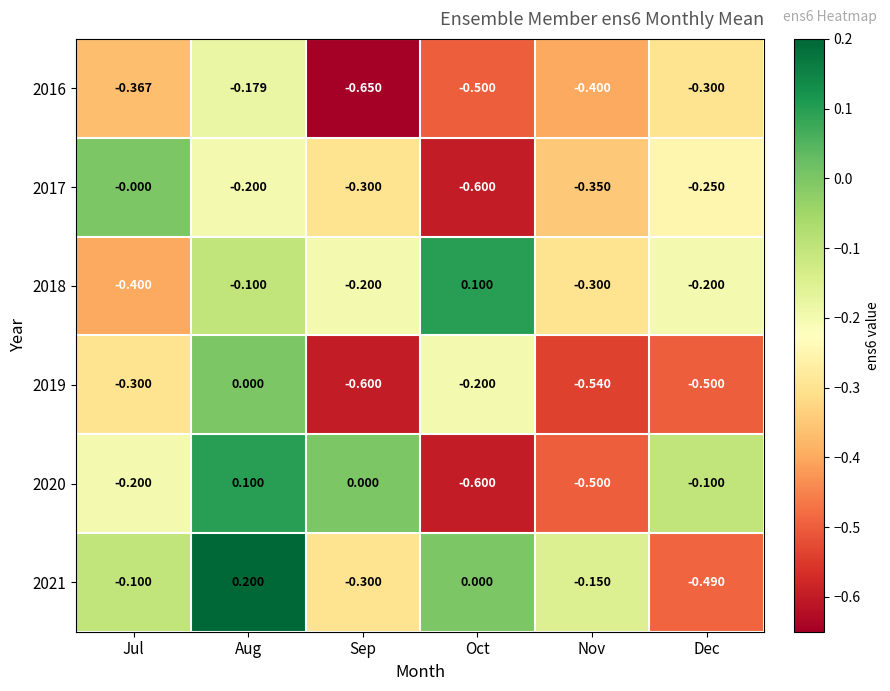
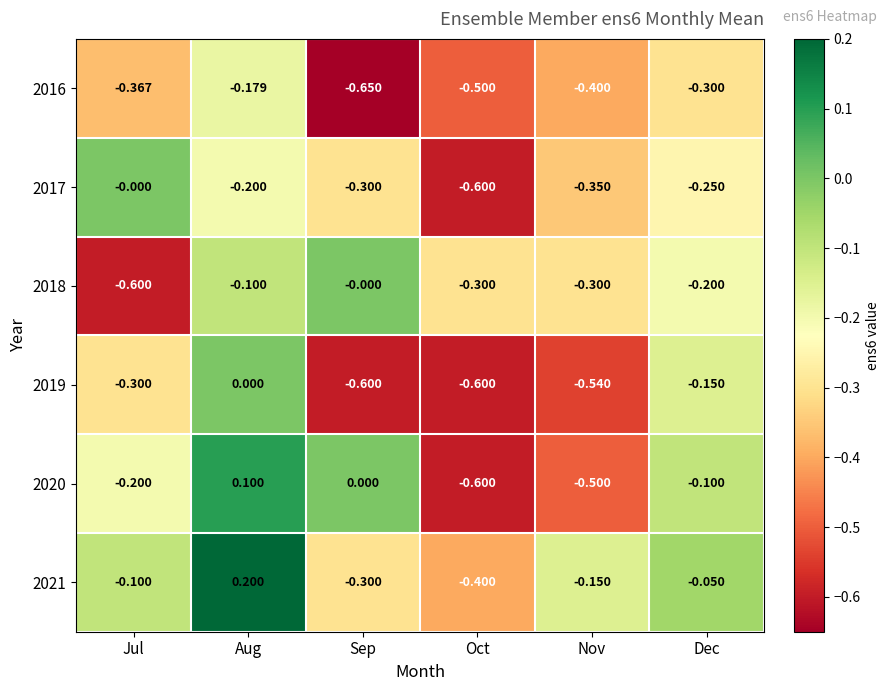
2018, Jul: -0.400 -> -0.600
2018, Sep: -0.200 -> -0.000
2018, Oct: 0.100 -> -0.300
2019, Oct: -0.200 -> -0.600
2019, Dec: -0.500 -> -0.150
2021, Oct: 0.000 -> -0.400
2021, Dec: -0.490 -> -0.050
